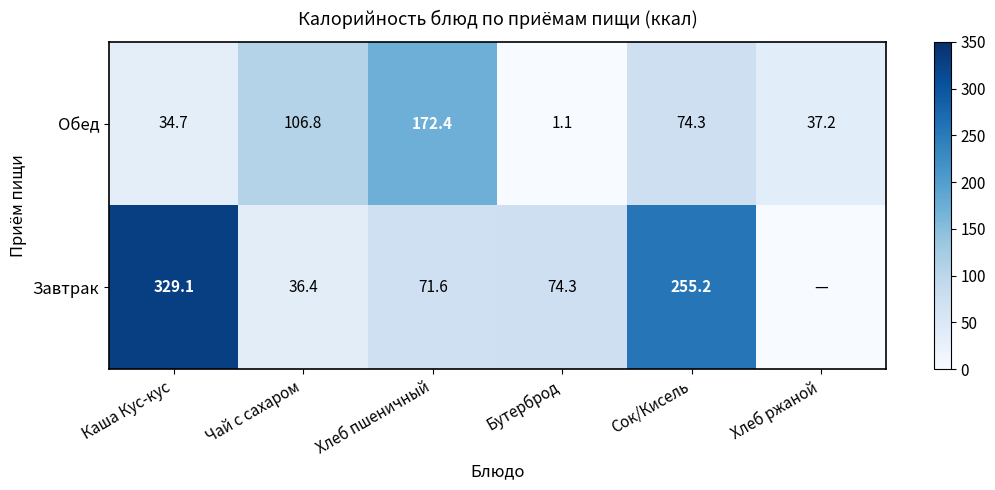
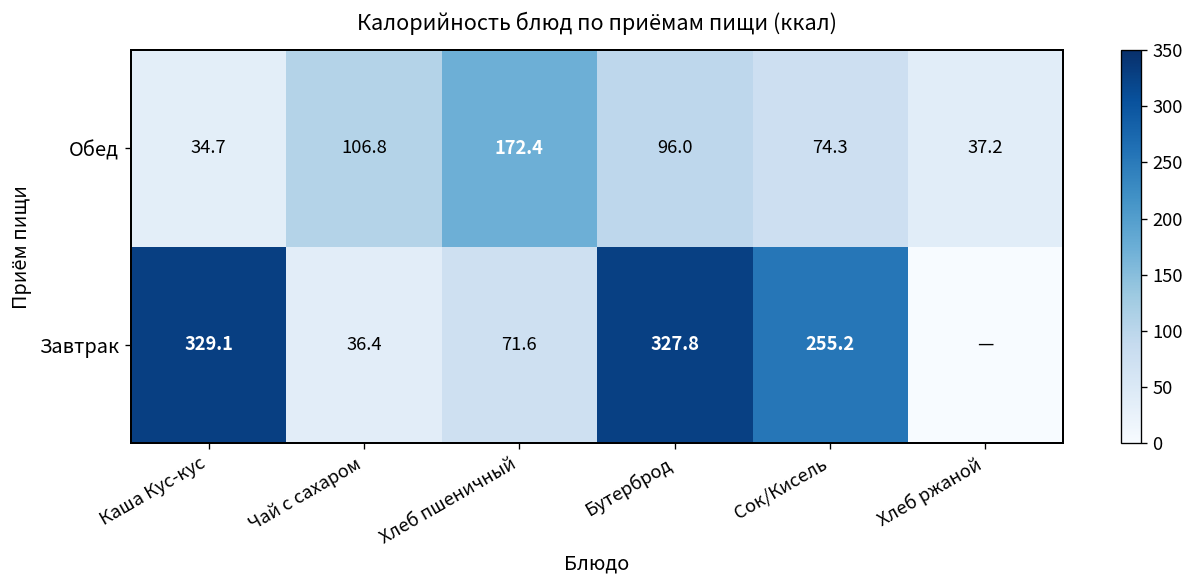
Обед, Бутерброд: 1.1 -> 96.0
Завтрак, Бутерброд: 74.3 -> 327.8
